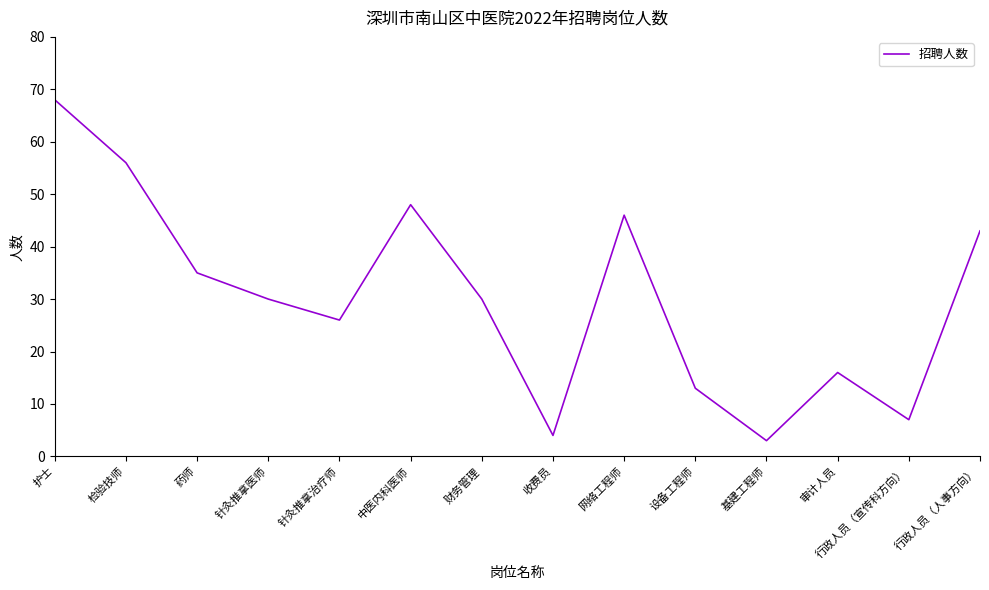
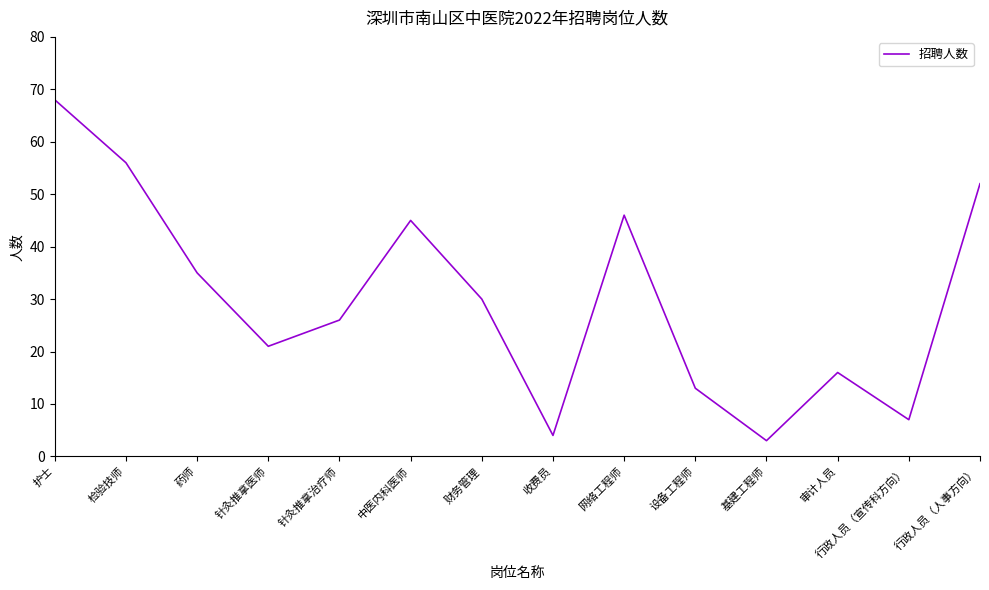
针灸推拿医师: 30 -> 21
中医内科医师: 48 -> 45
行政人员（人事方向）: 43 -> 52
